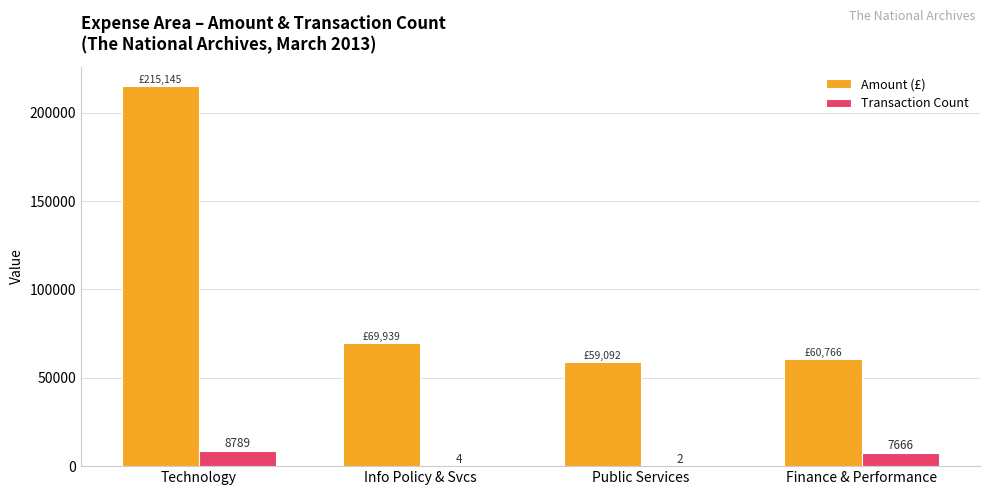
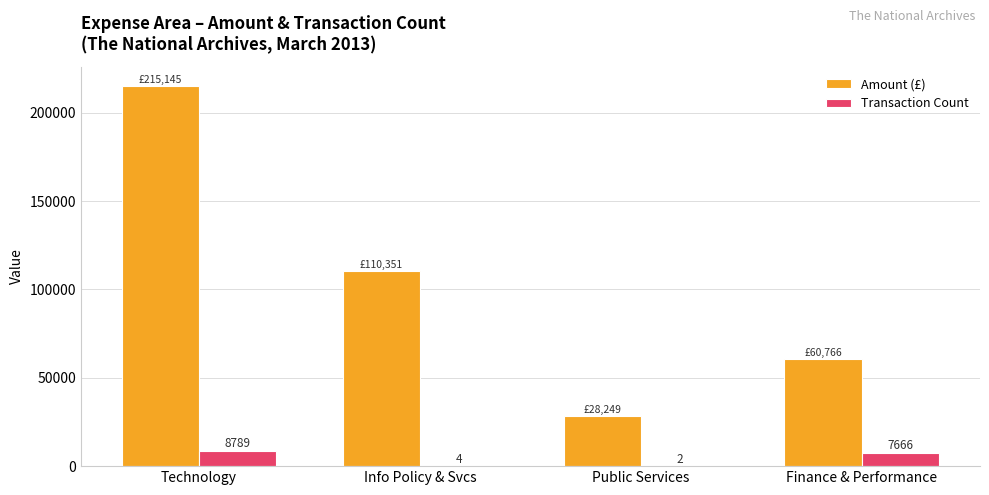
Amount (£), Info Policy & Svcs: £69,939 -> £110,351
Amount (£), Public Services: £59,092 -> £28,249
